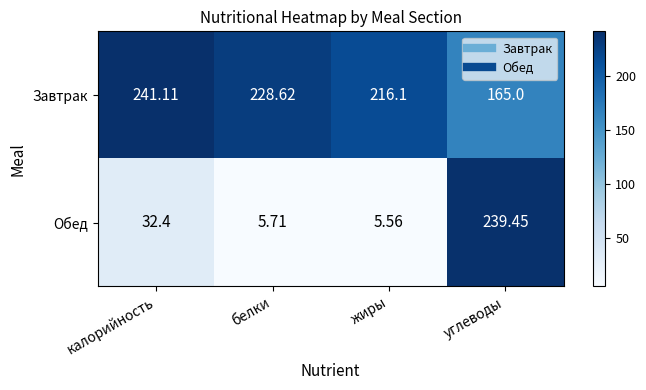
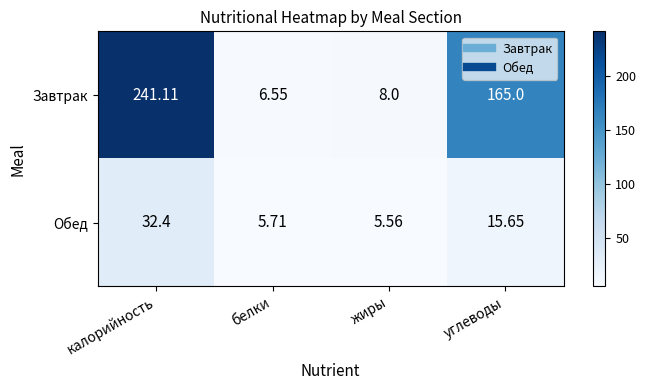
Завтрак, белки: 228.62 -> 6.55
Завтрак, жиры: 216.1 -> 8.0
Обед, углеводы: 239.45 -> 15.65
